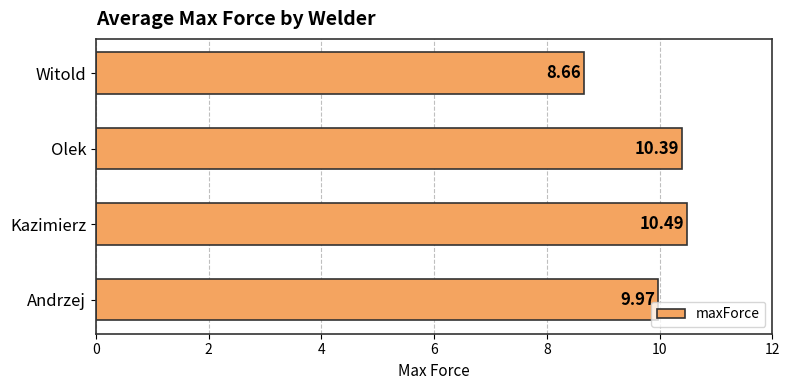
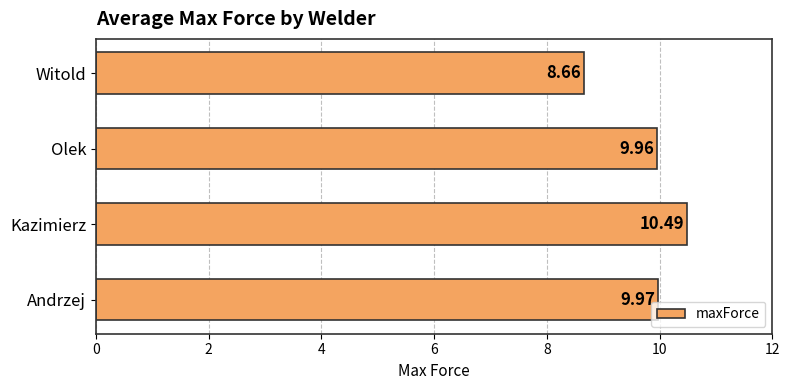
Olek: 10.39 -> 9.96
